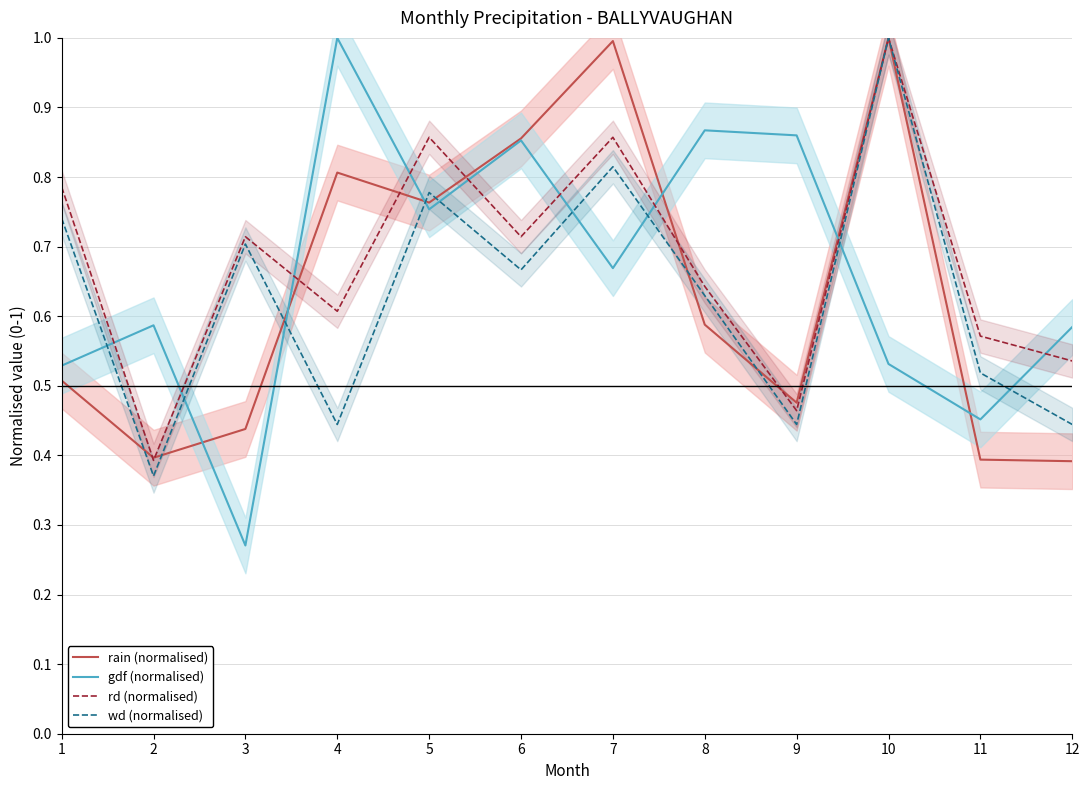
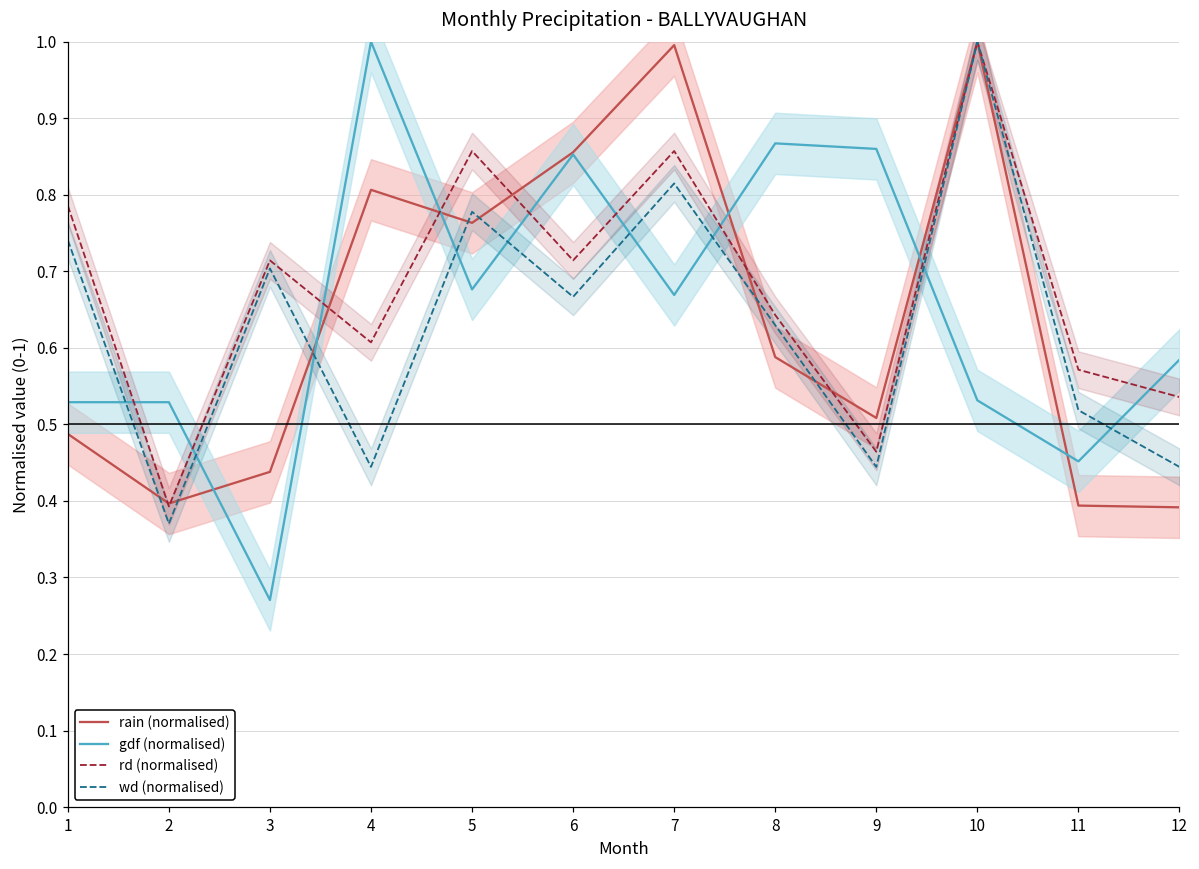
rain (normalised), 1: 0.51 -> 0.49
gdf (normalised), 2: 0.59 -> 0.53
gdf (normalised), 5: 0.75 -> 0.68
rain (normalised), 9: 0.48 -> 0.51
